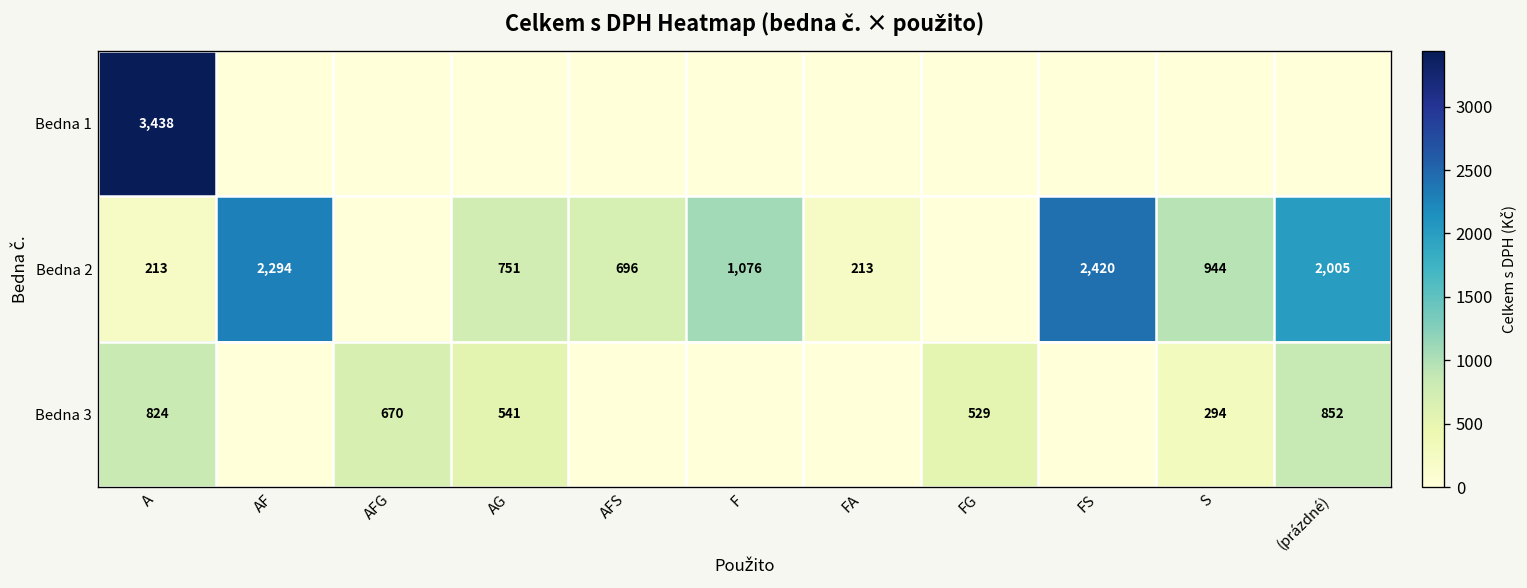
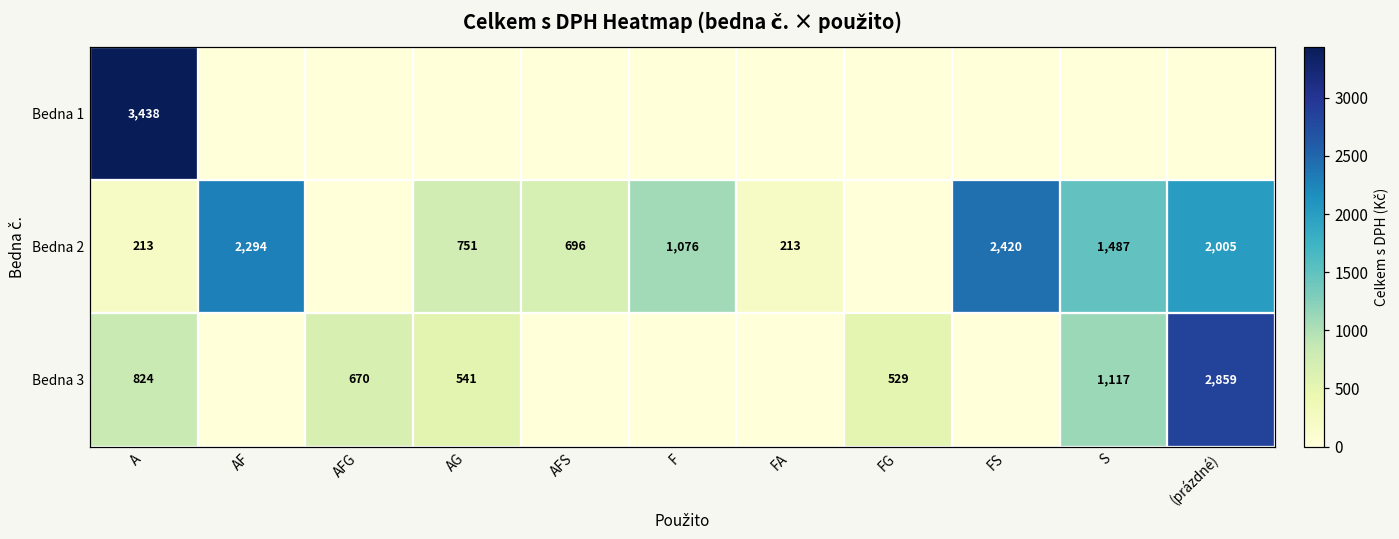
Bedna 2, S: 944 -> 1,487
Bedna 3, S: 294 -> 1,117
Bedna 3, (prázdné): 852 -> 2,859
